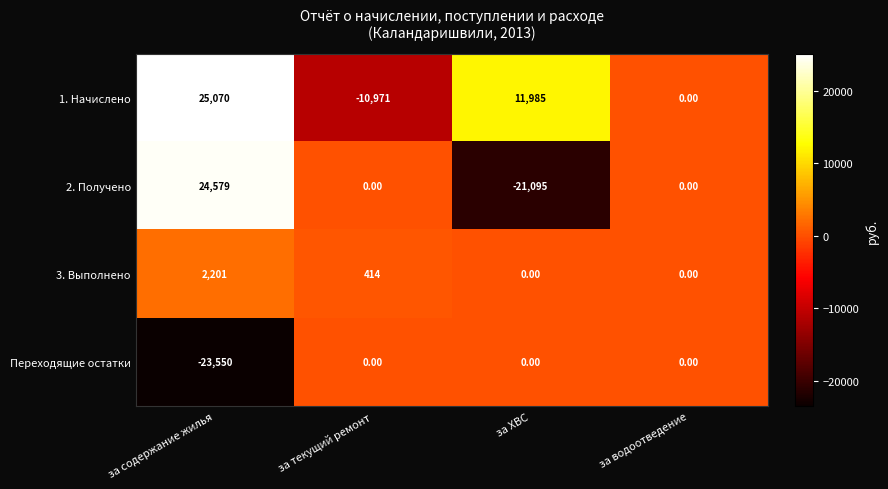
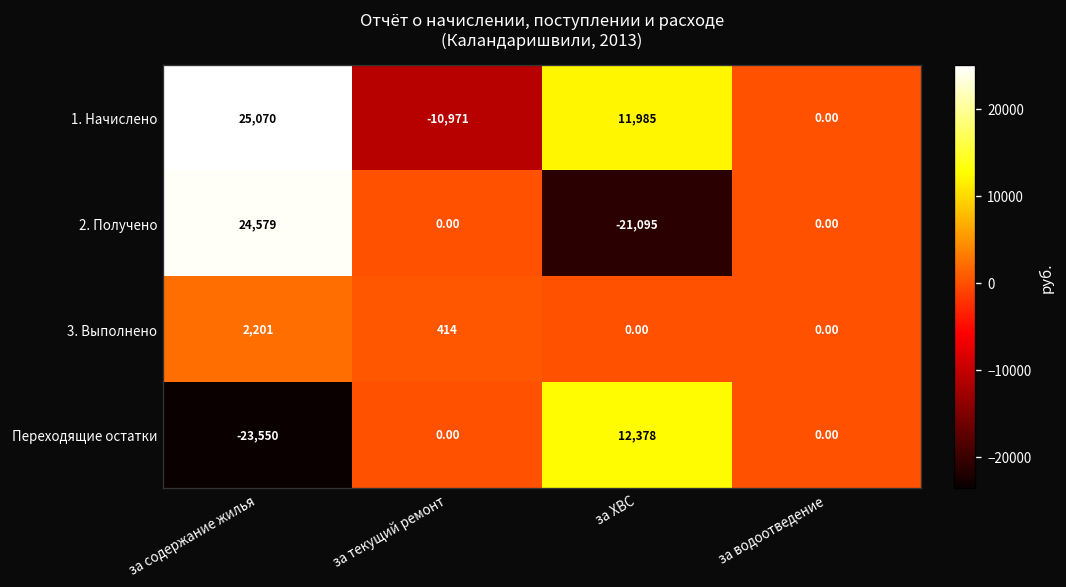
Переходящие остатки, за ХВС: 0.00 -> 12,378
